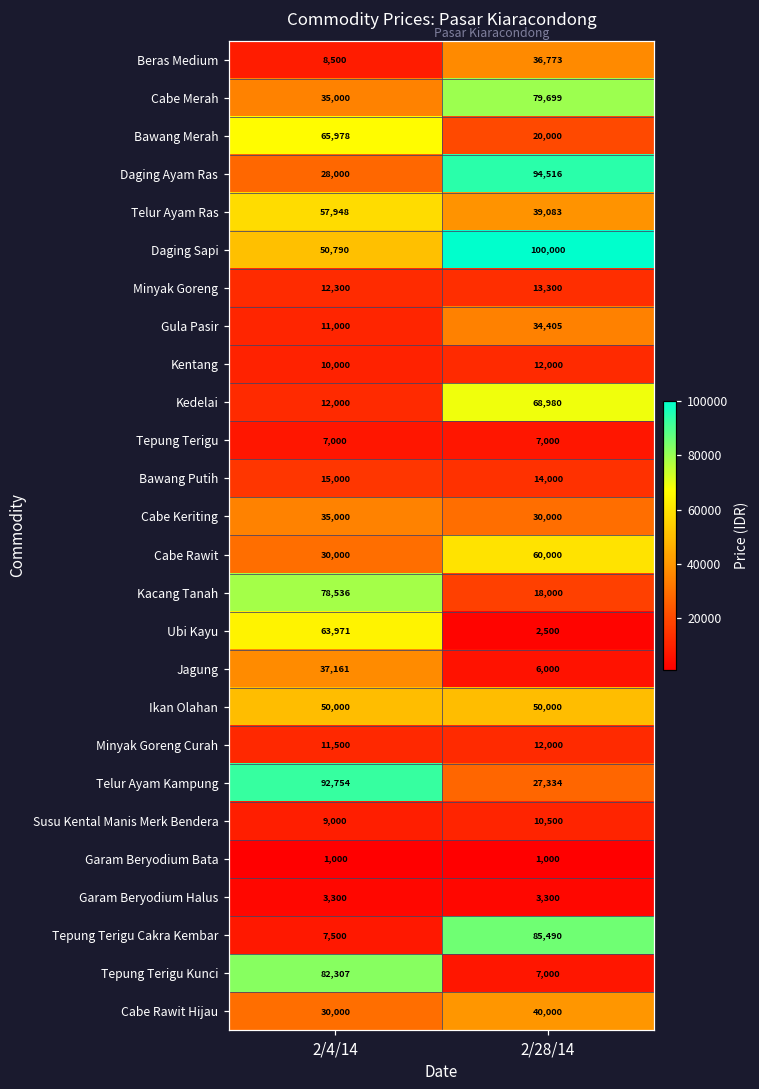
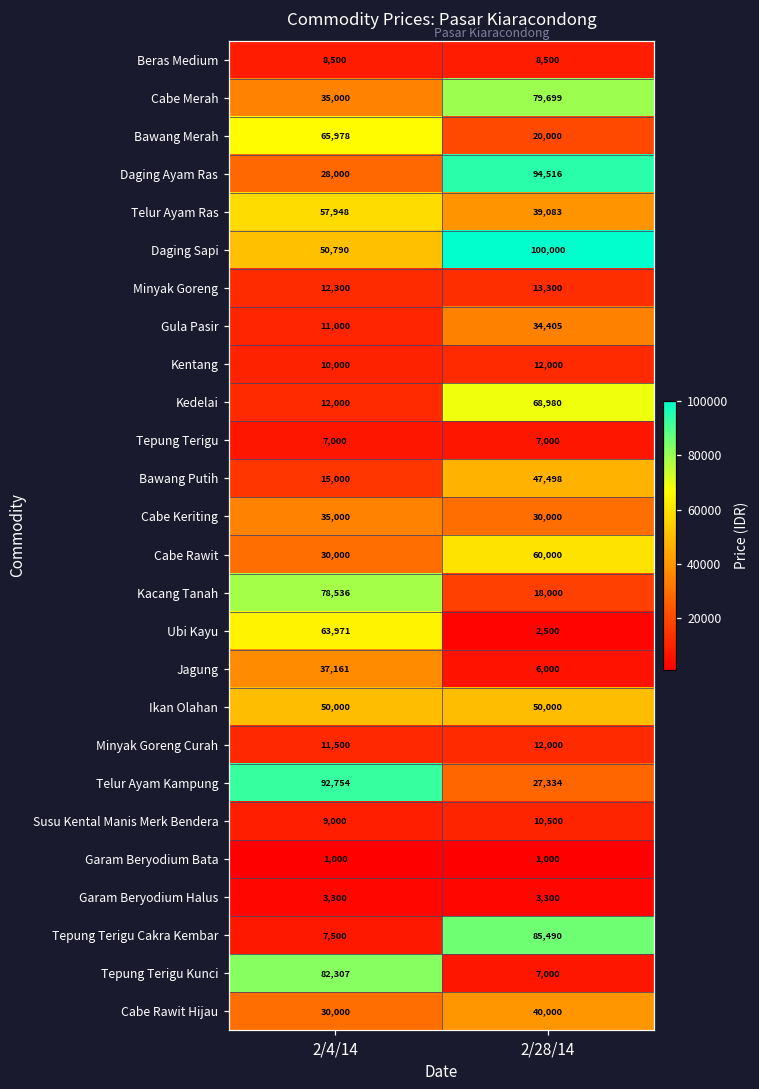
Beras Medium, 2/28/14: 36,773 -> 8,500
Bawang Putih, 2/28/14: 14,000 -> 47,498
